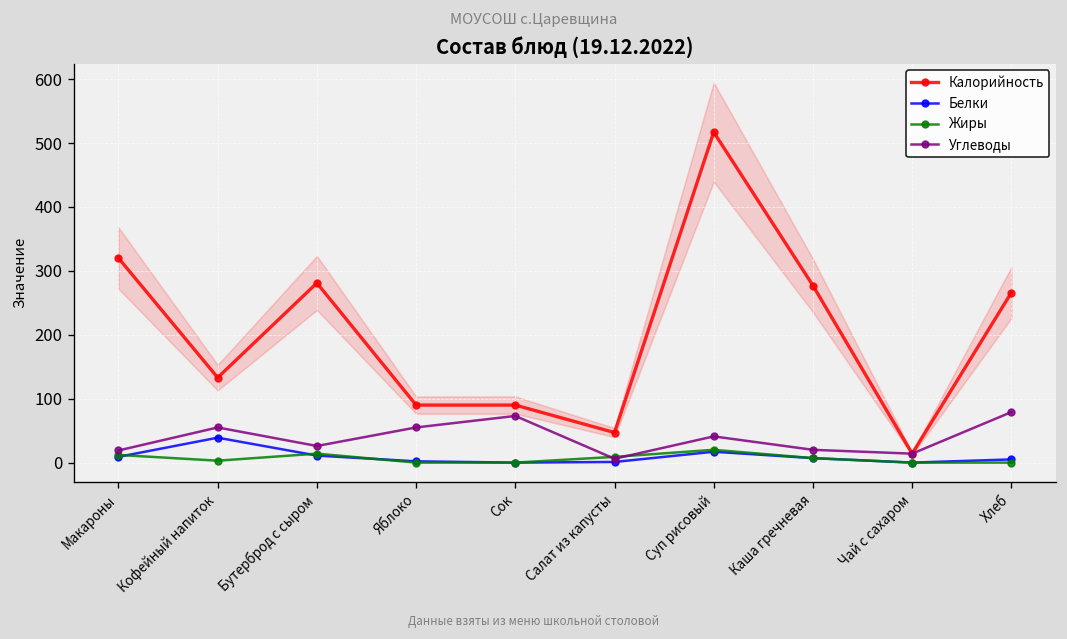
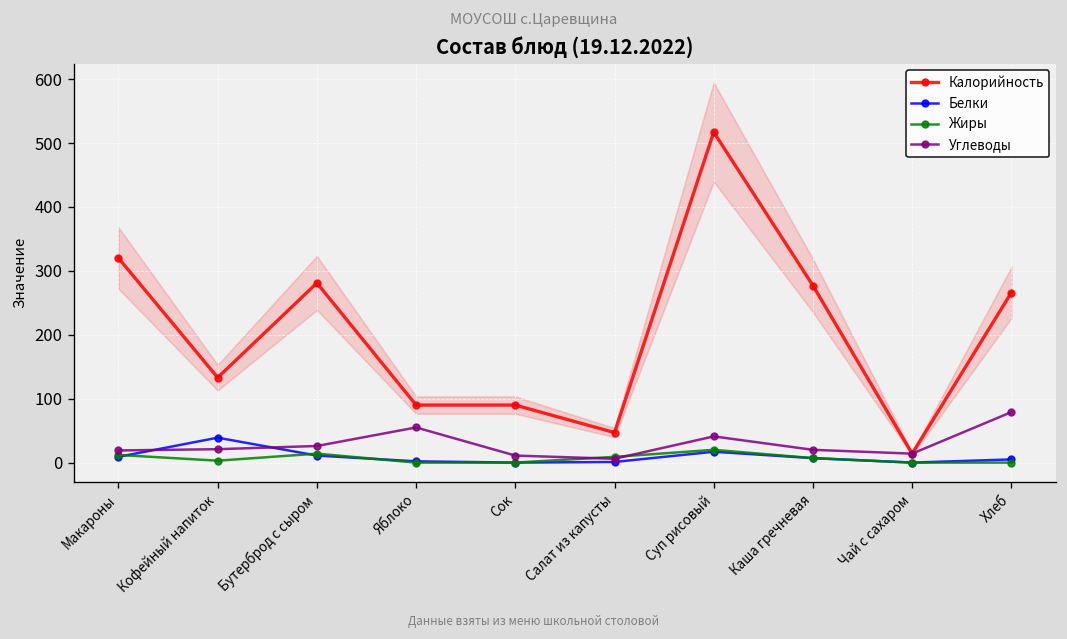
Углеводы, Кофейный напиток: 60 -> 20
Углеводы, Сок: 70 -> 10
